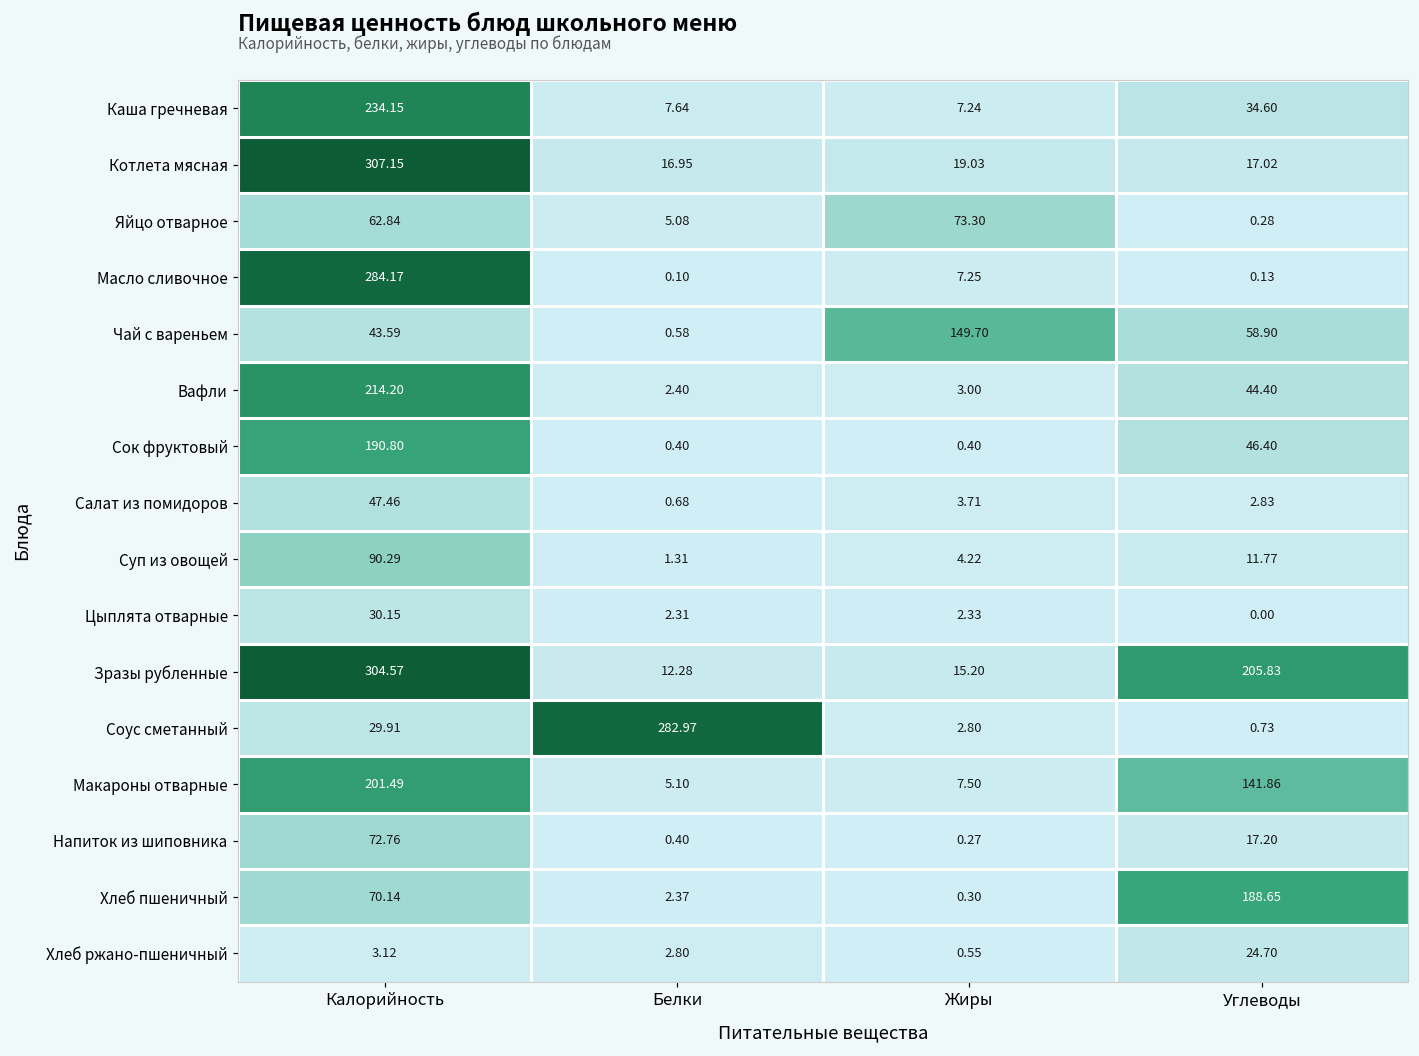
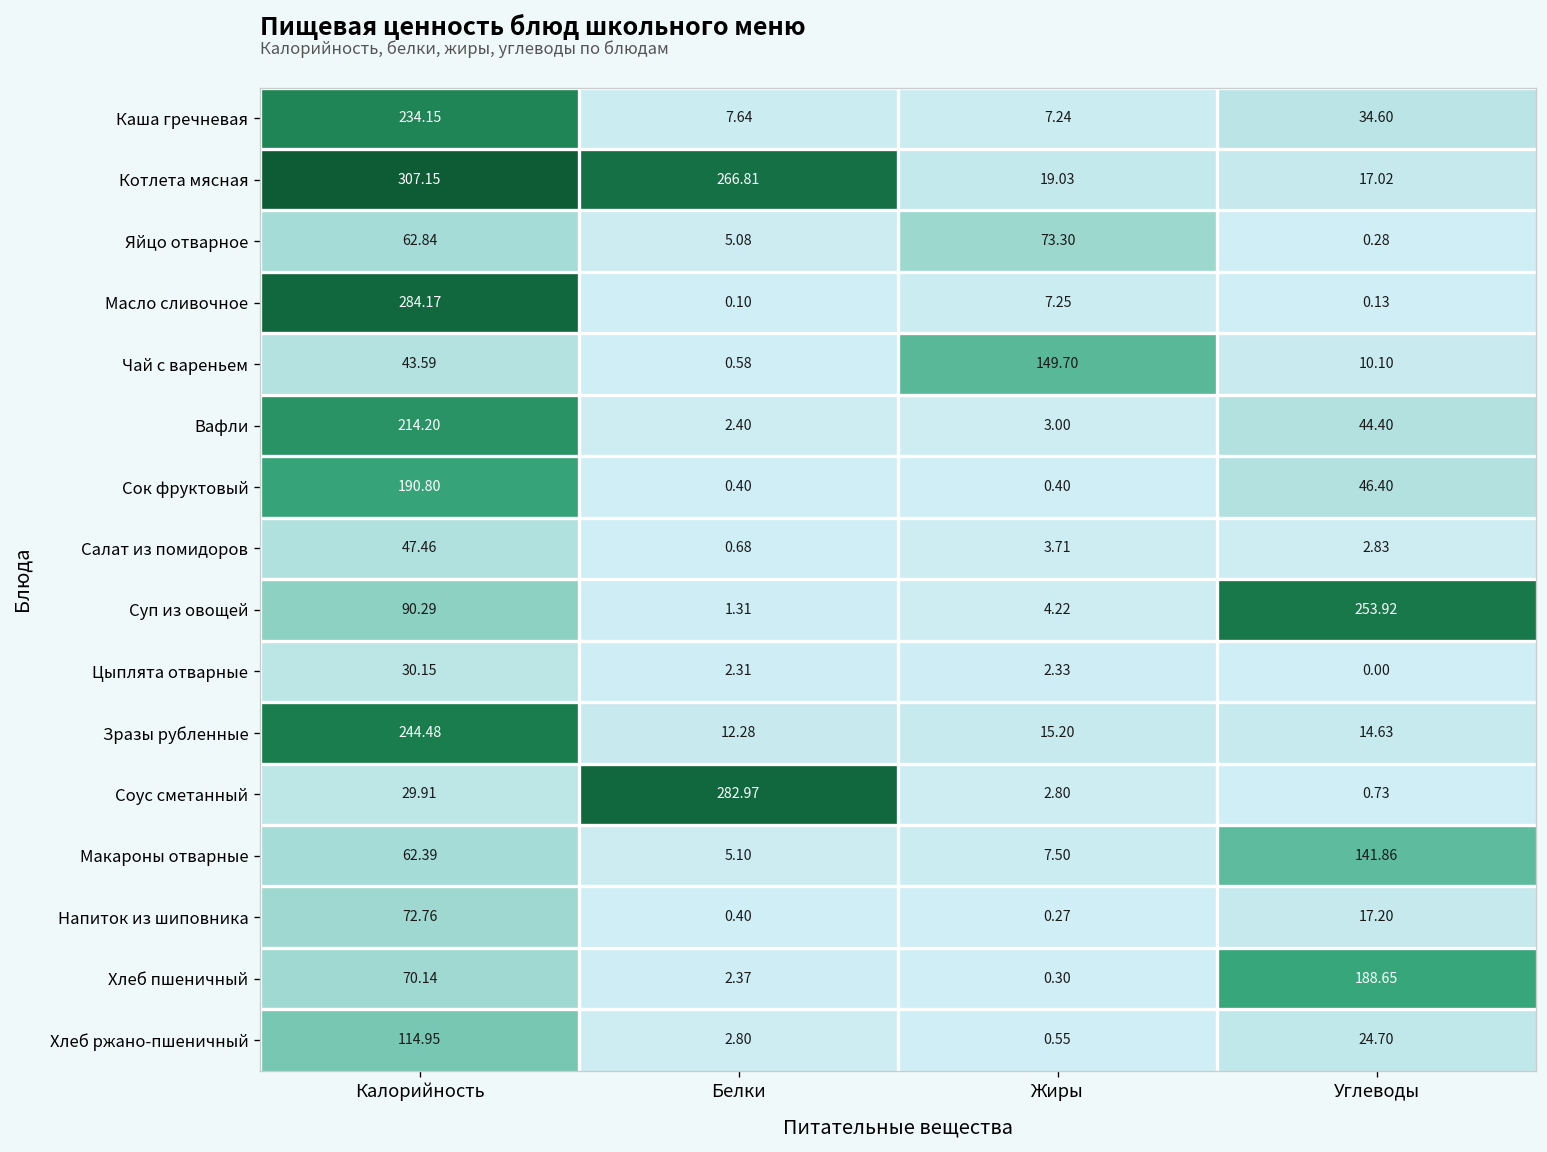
Котлета мясная, Белки: 16.95 -> 266.81
Чай с вареньем, Углеводы: 58.90 -> 10.10
Суп из овощей, Углеводы: 11.77 -> 253.92
Зразы рубленные, Калорийность: 304.57 -> 244.48
Зразы рубленные, Углеводы: 205.83 -> 14.63
Макароны отварные, Калорийность: 201.49 -> 62.39
Хлеб ржано-пшеничный, Калорийность: 3.12 -> 114.95
